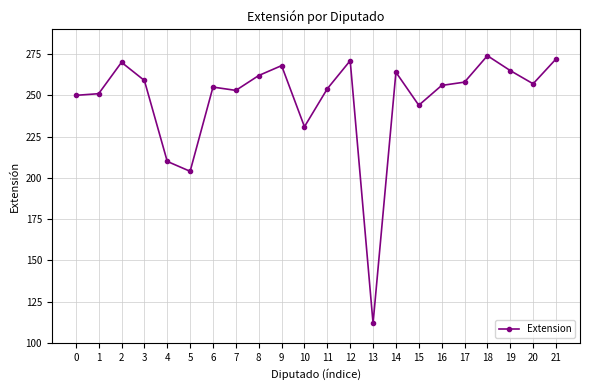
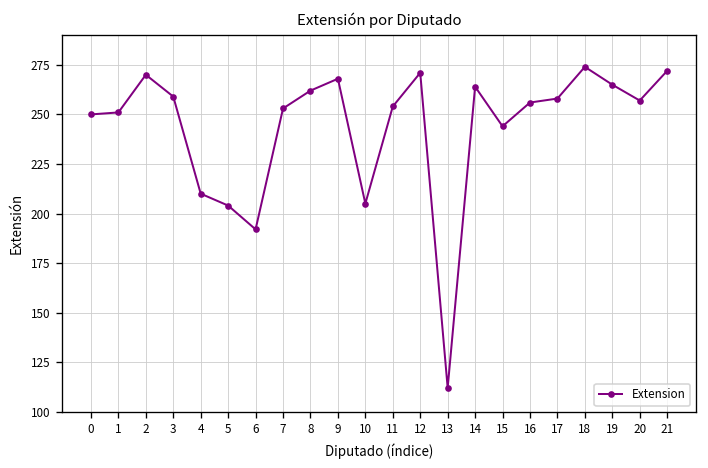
6: 255 -> 192
10: 231 -> 205
